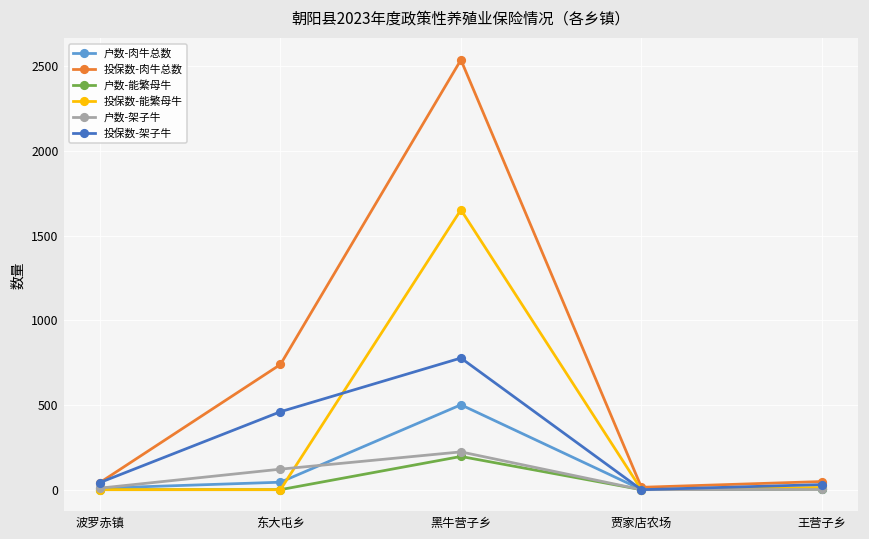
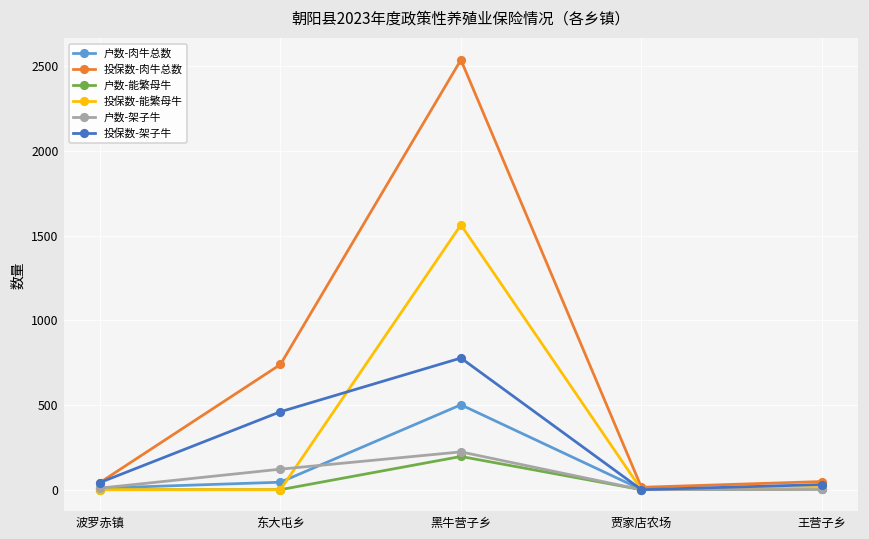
投保数-能繁母牛, 黑牛营子乡: 1650 -> 1560
